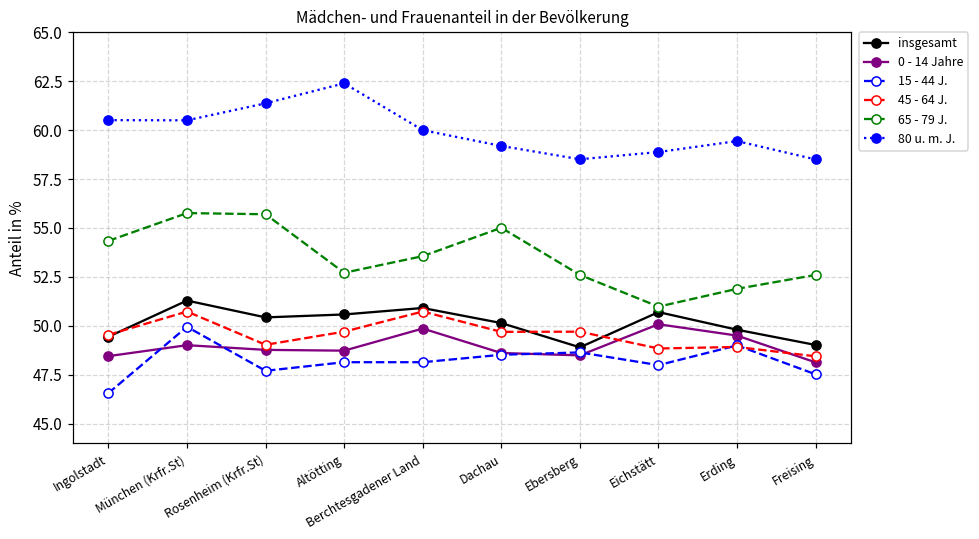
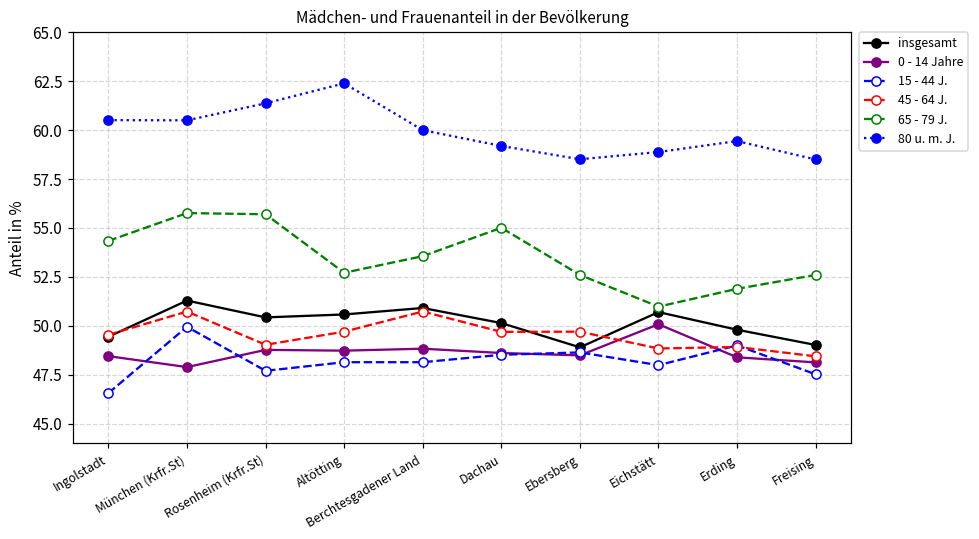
0 - 14 Jahre, München (Krfr.St): 49.0 -> 47.9
0 - 14 Jahre, Berchtesgadener Land: 49.9 -> 48.8
0 - 14 Jahre, Erding: 49.5 -> 48.4
